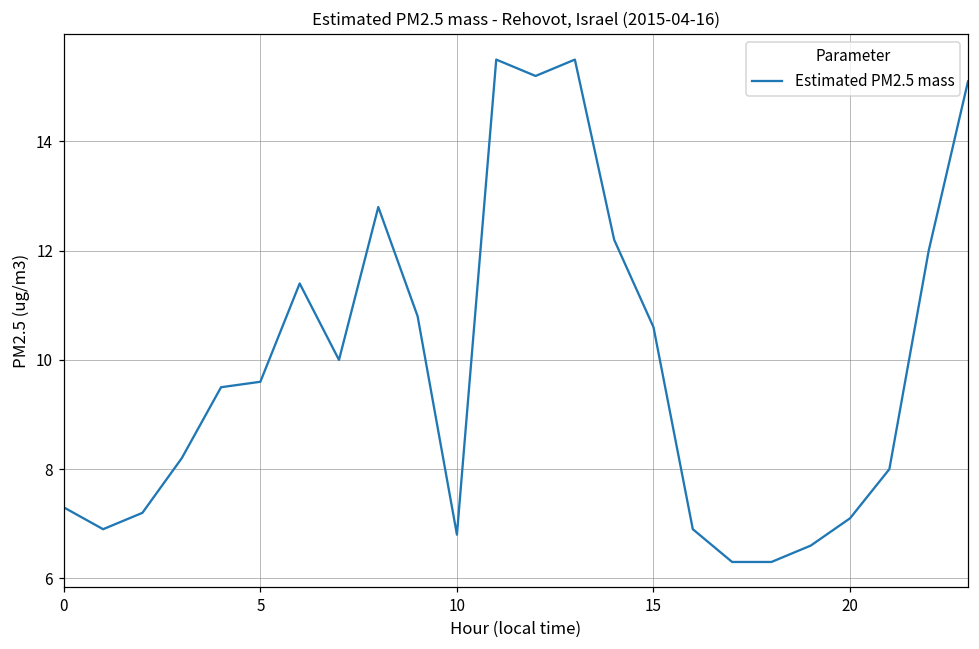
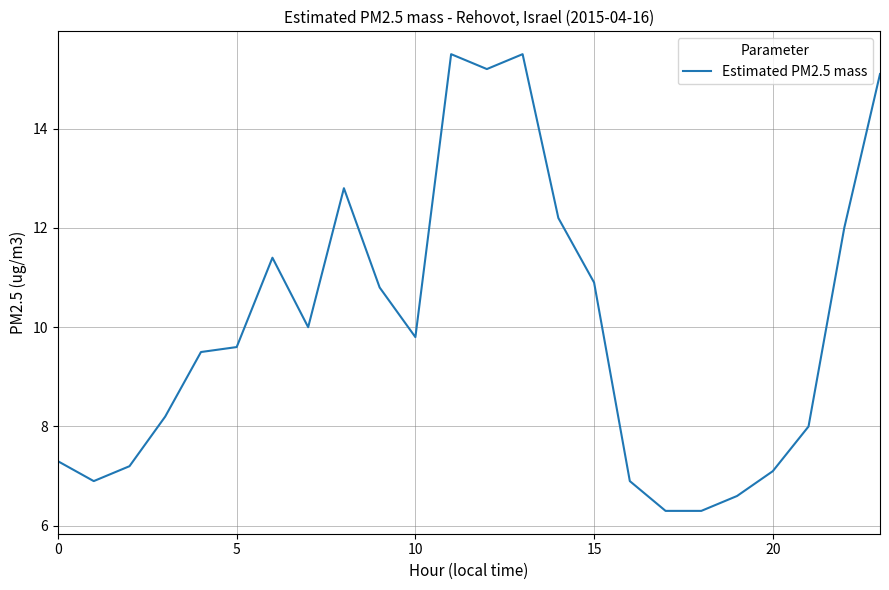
10: 6.8 -> 9.8
15: 10.6 -> 10.9
